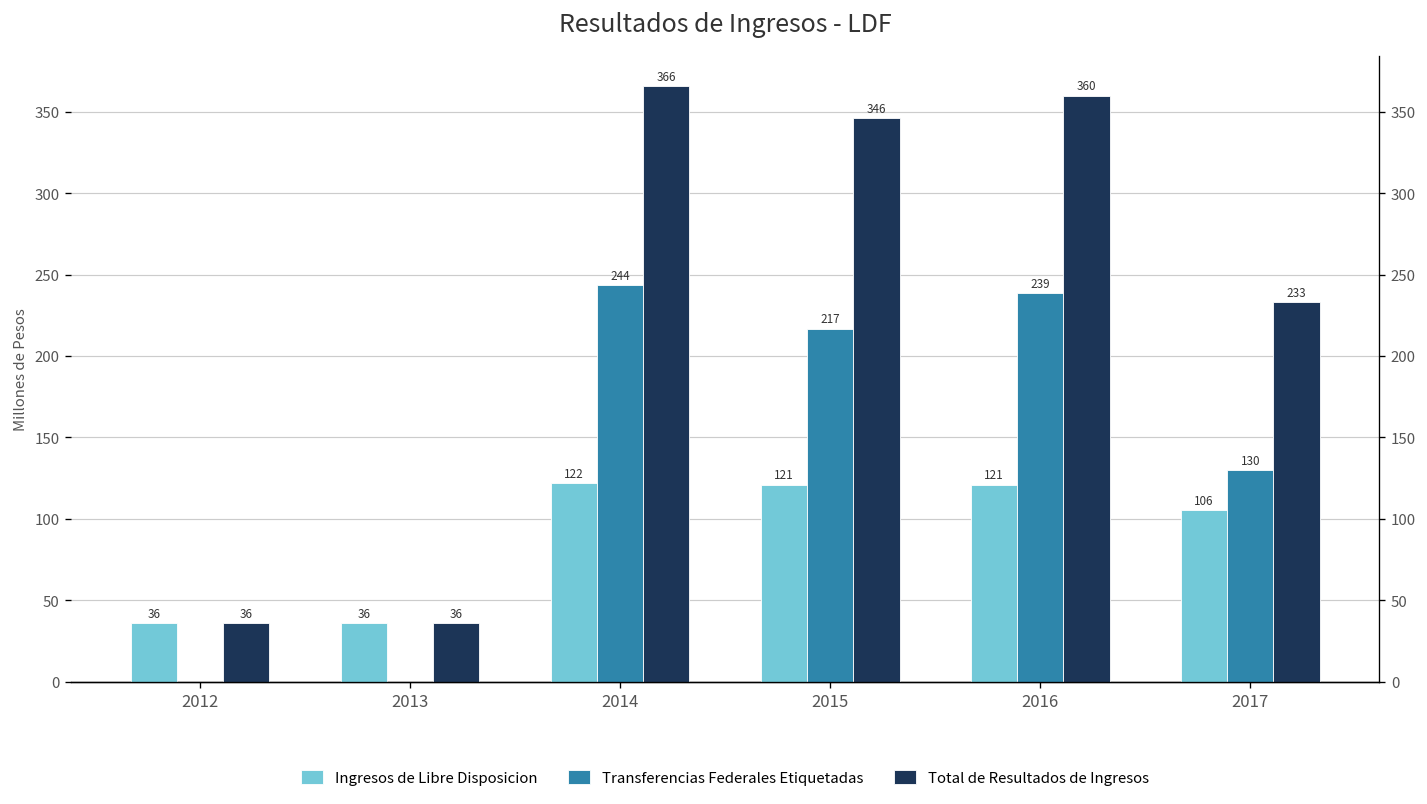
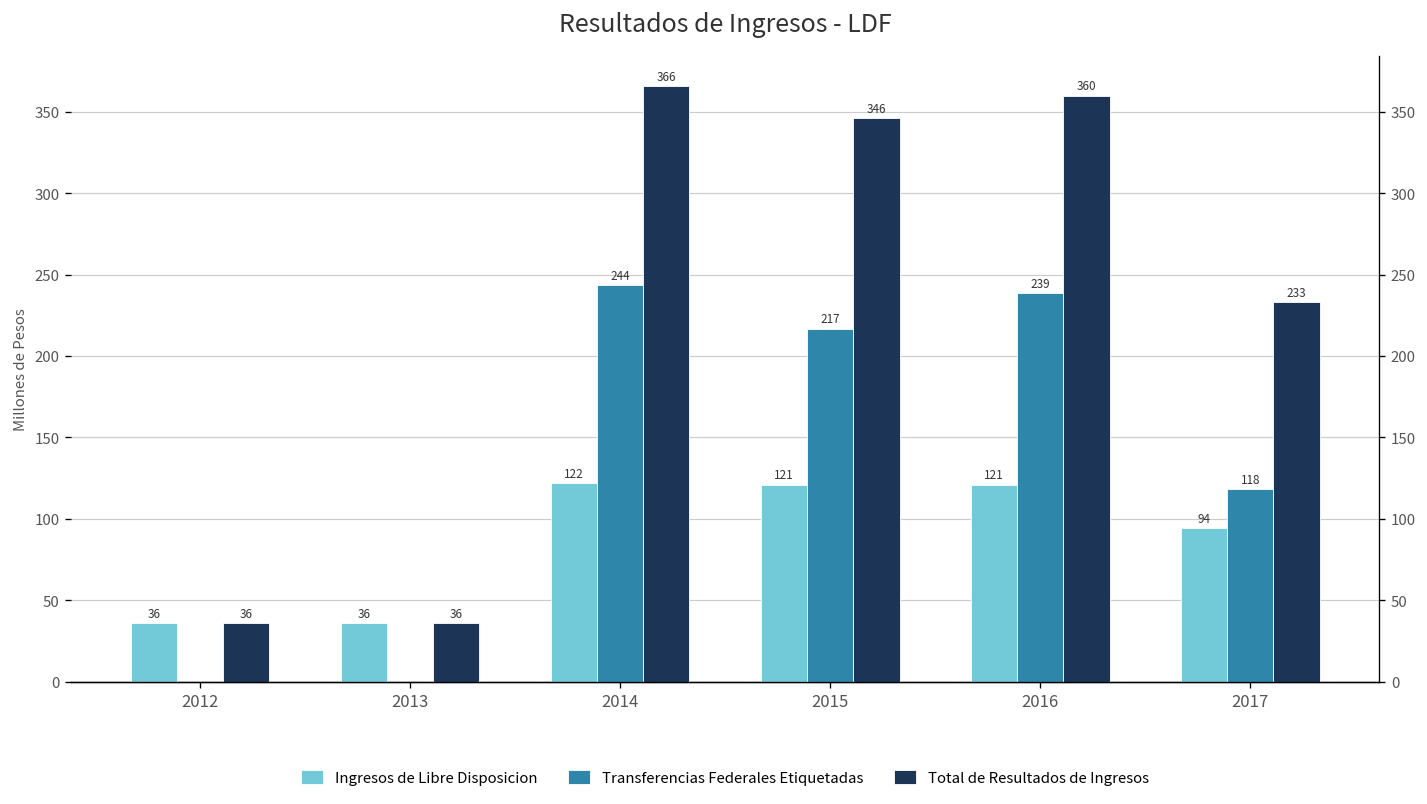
Ingresos de Libre Disposicion, 2017: 106 -> 94
Transferencias Federales Etiquetadas, 2017: 130 -> 118
